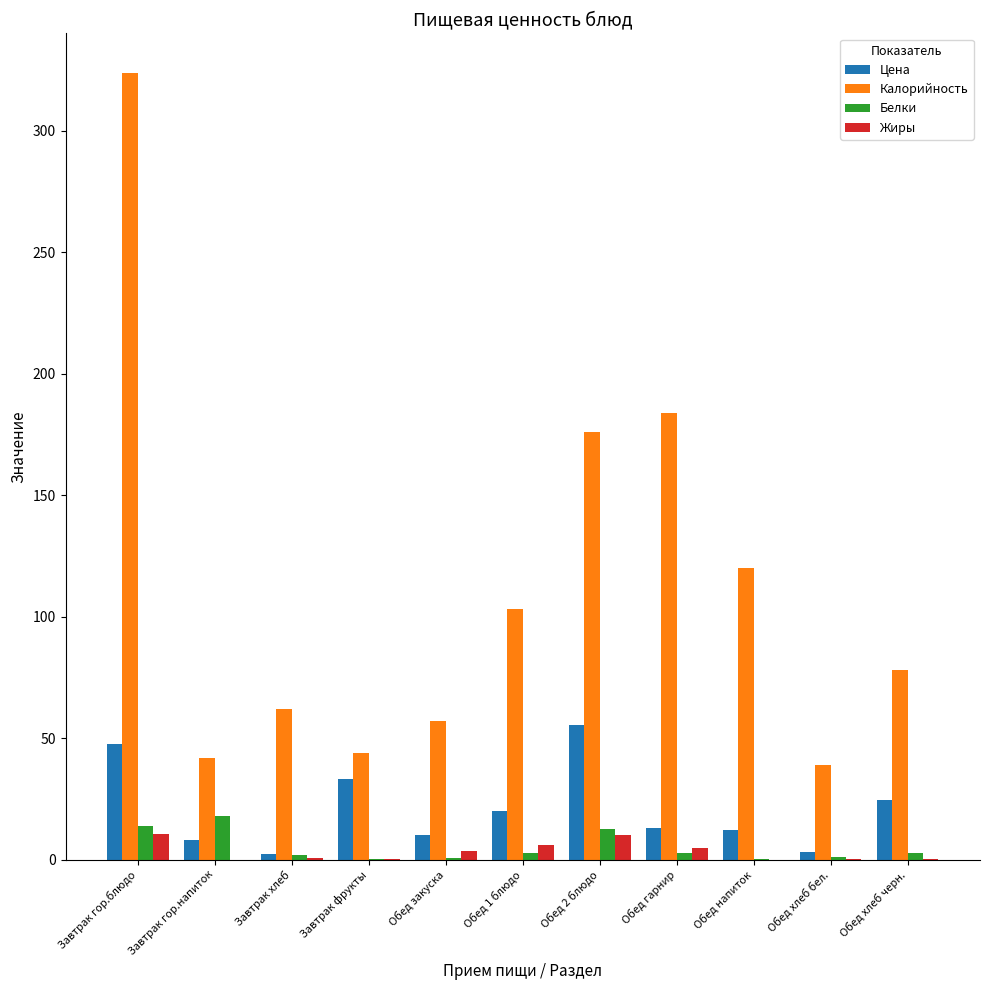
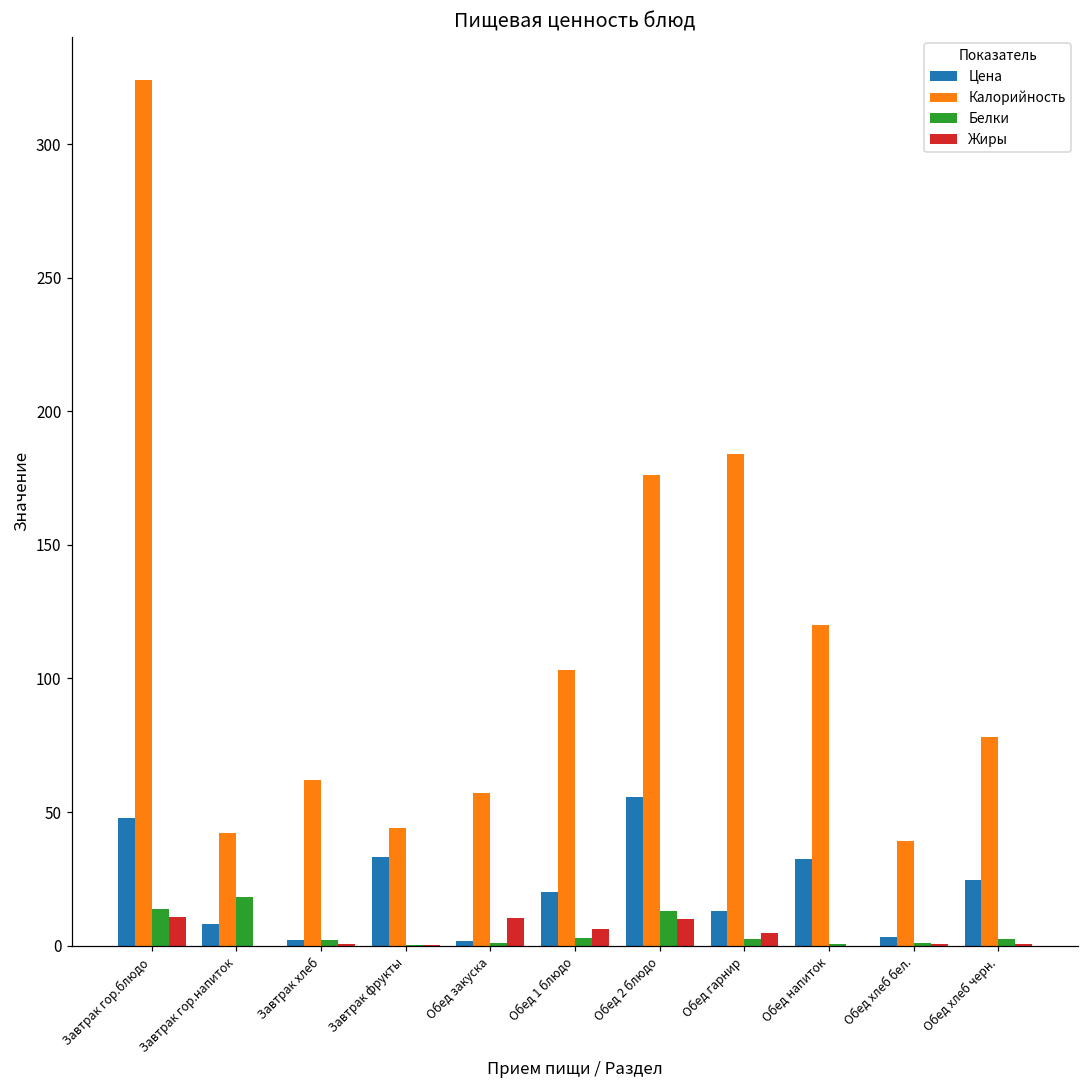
Цена, Обед закуска: 10 -> 2
Жиры, Обед закуска: 4 -> 10
Цена, Обед напиток: 12 -> 33
